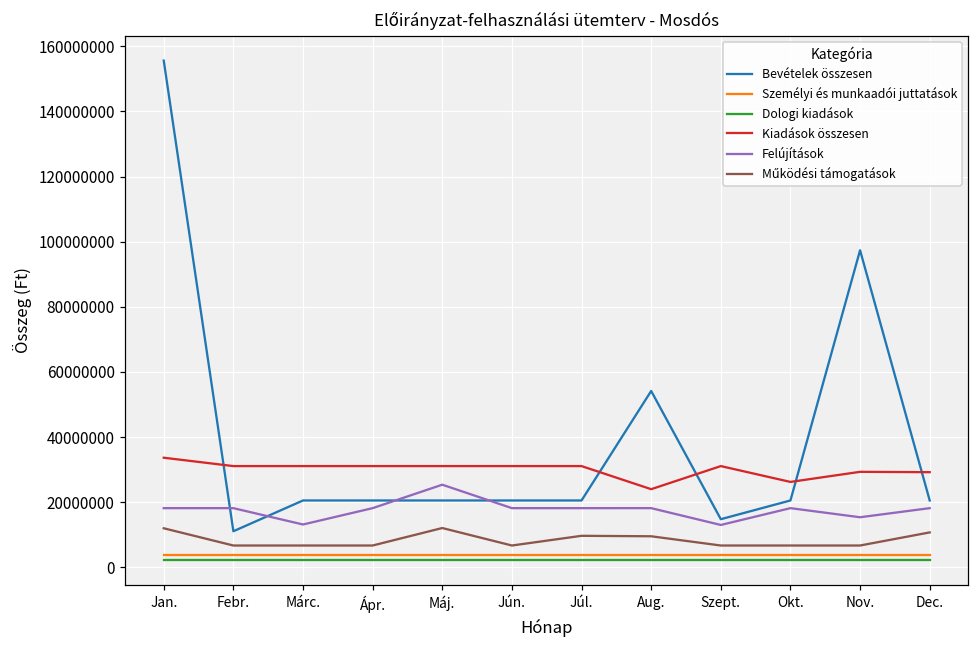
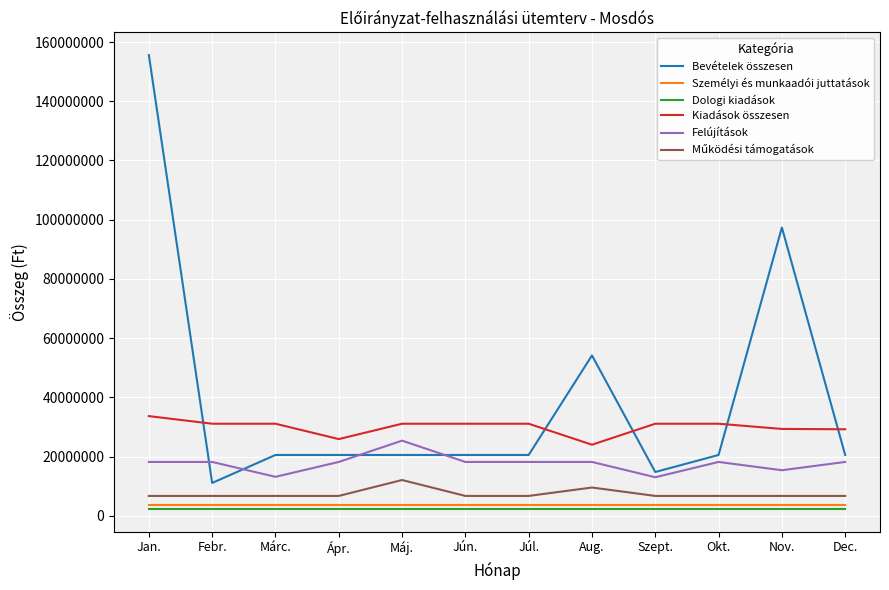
Működési támogatások, Jan.: 12000000 -> 7000000
Kiadások összesen, Ápr.: 31000000 -> 26000000
Működési támogatások, Júl.: 10000000 -> 7000000
Kiadások összesen, Okt.: 26000000 -> 31000000
Működési támogatások, Dec.: 11000000 -> 7000000
